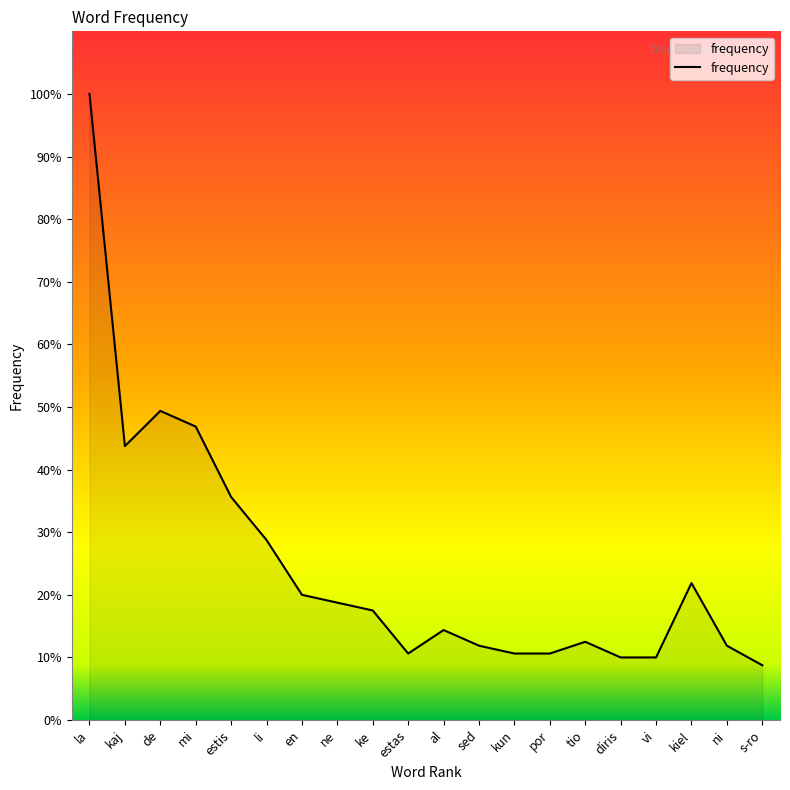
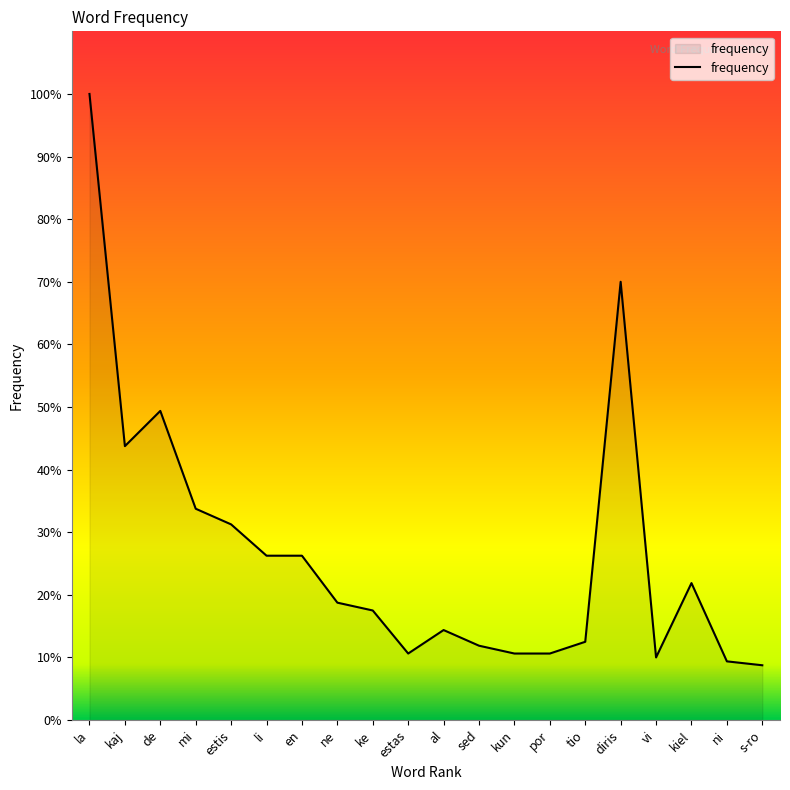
mi: 47% -> 34%
estis: 36% -> 31%
li: 29% -> 26%
en: 20% -> 26%
diris: 10% -> 70%
ni: 12% -> 9%
